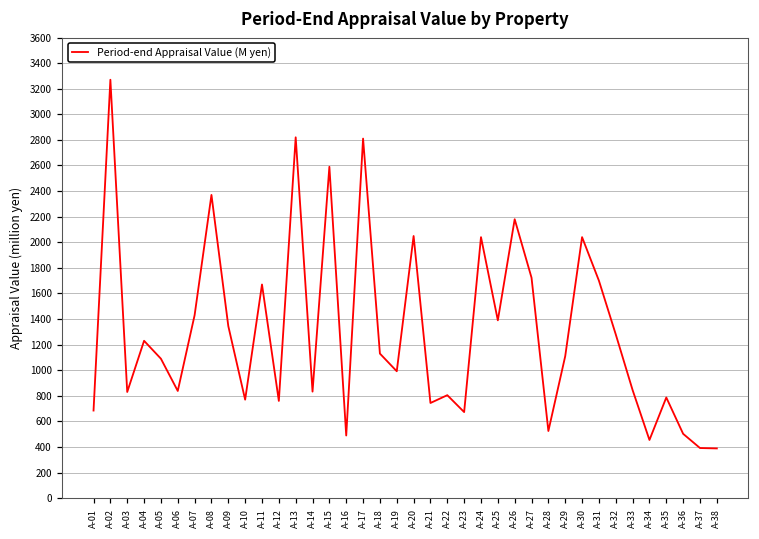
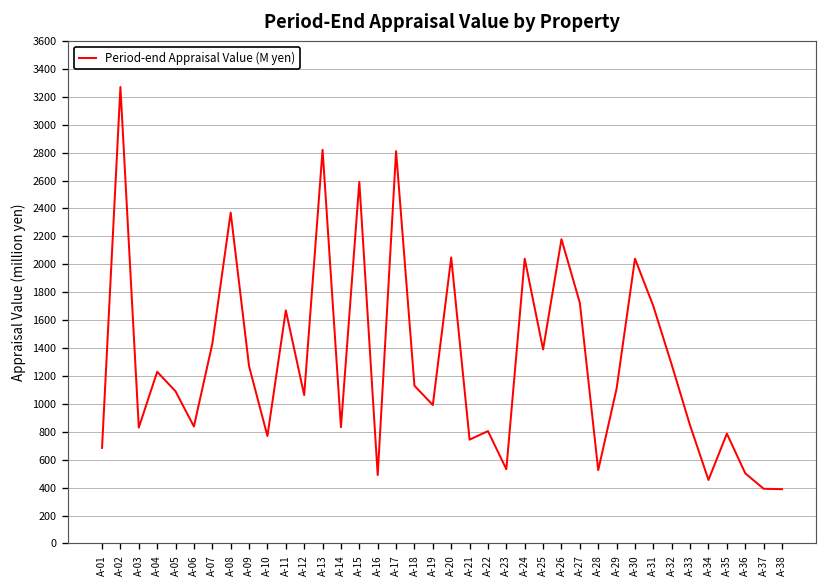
A-09: 1350 -> 1270
A-12: 760 -> 1060
A-23: 670 -> 530
